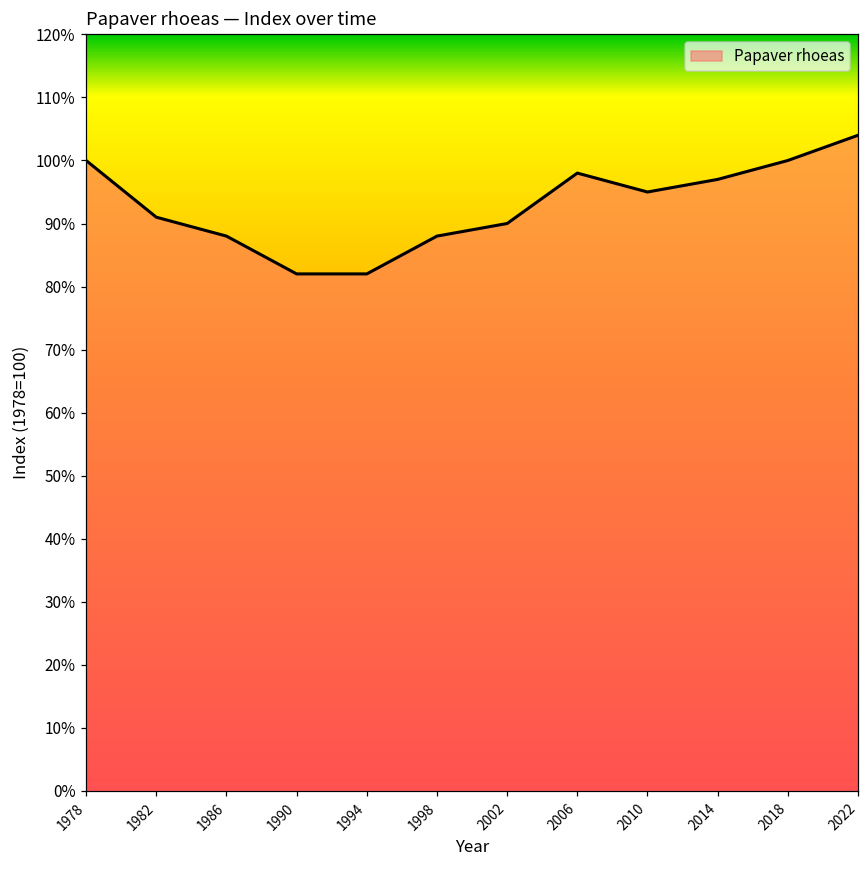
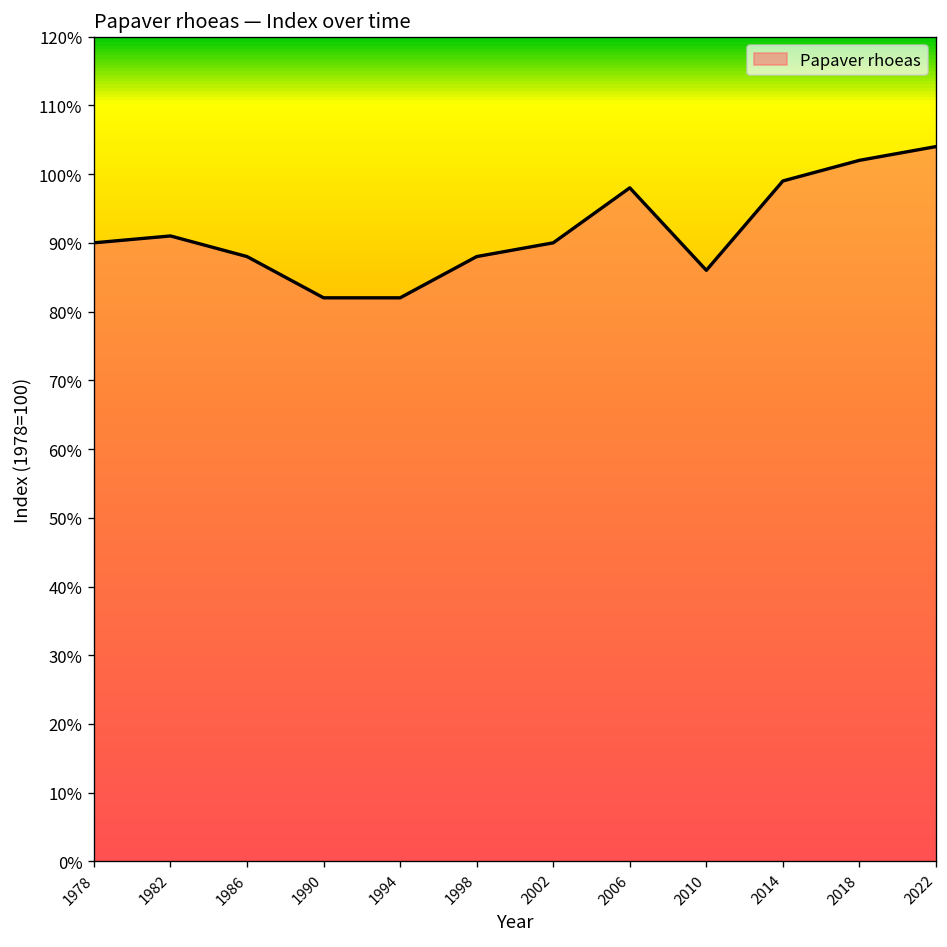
1978: 100% -> 90%
2010: 95% -> 86%
2014: 97% -> 99%
2018: 100% -> 102%
